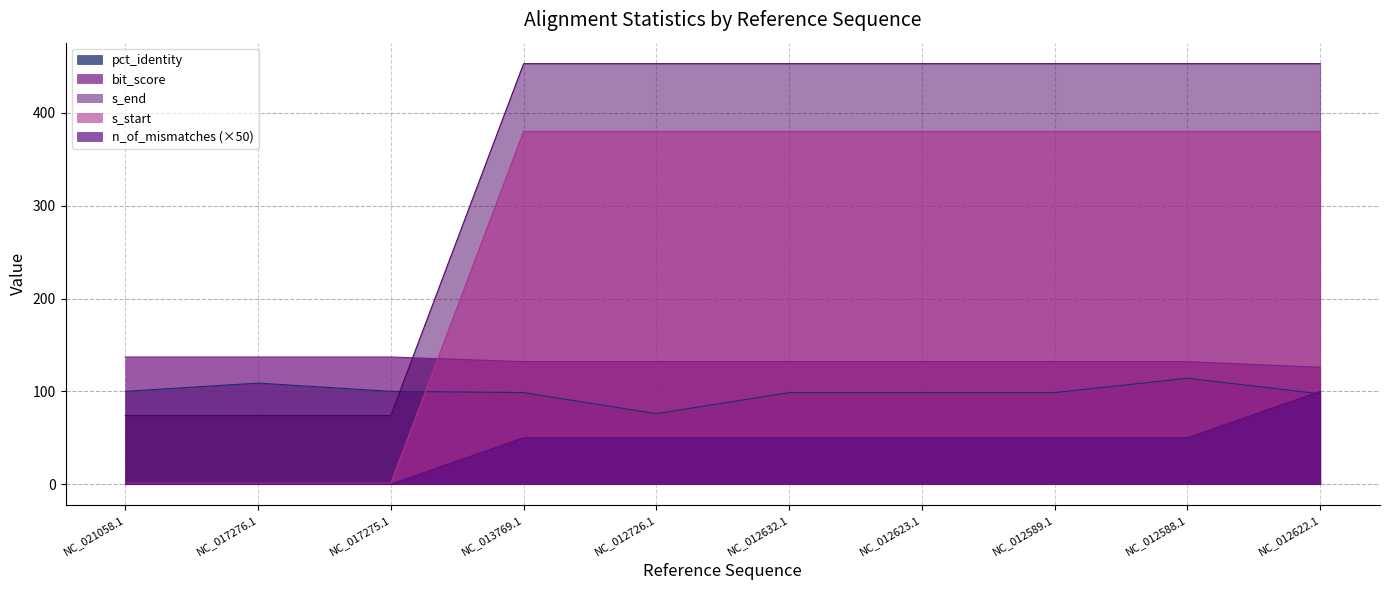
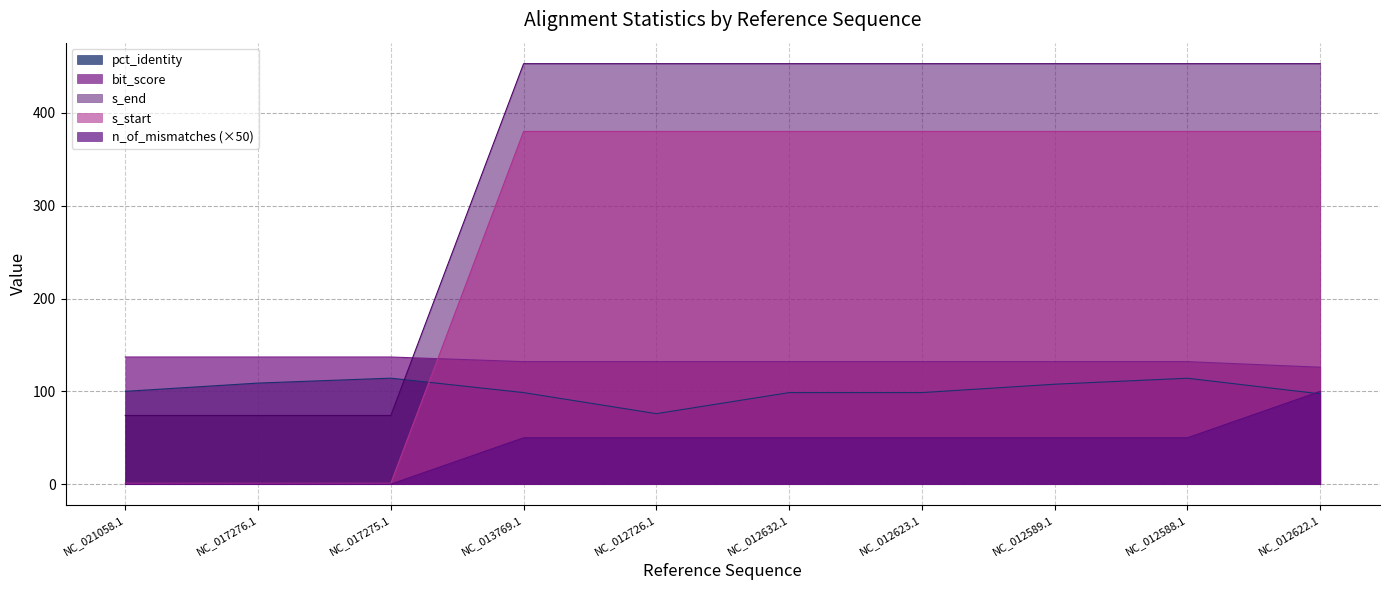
pct_identity, NC_017275.1: 100 -> 110
pct_identity, NC_012589.1: 100 -> 110
